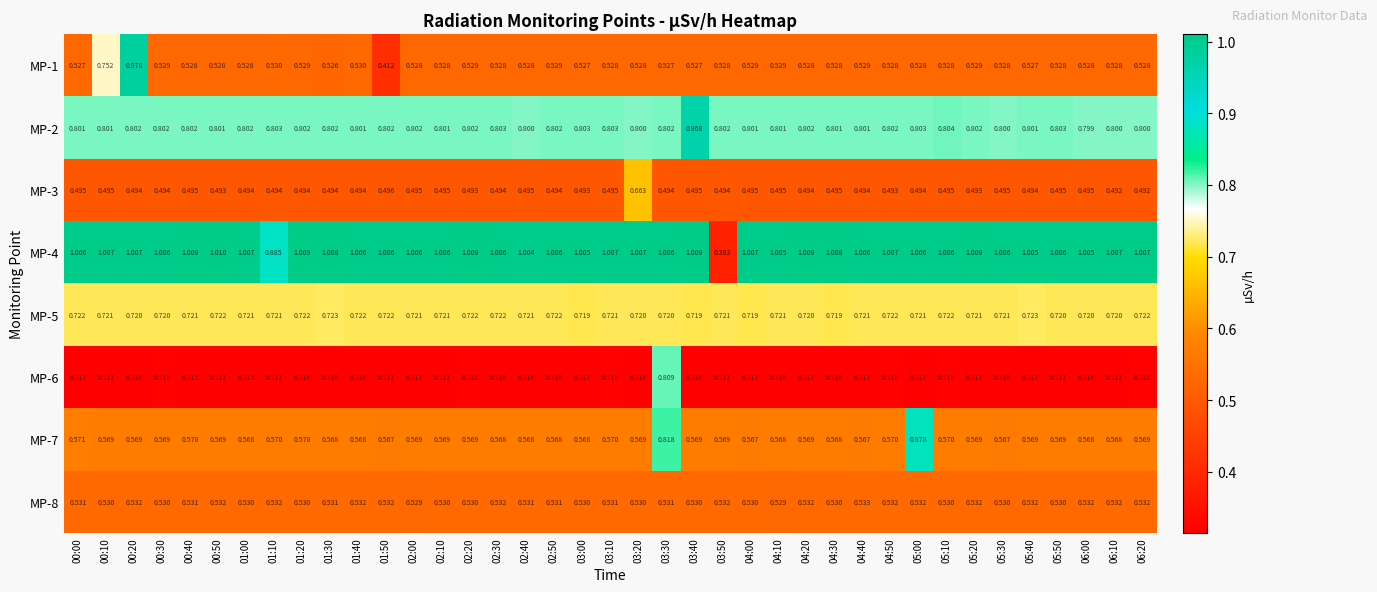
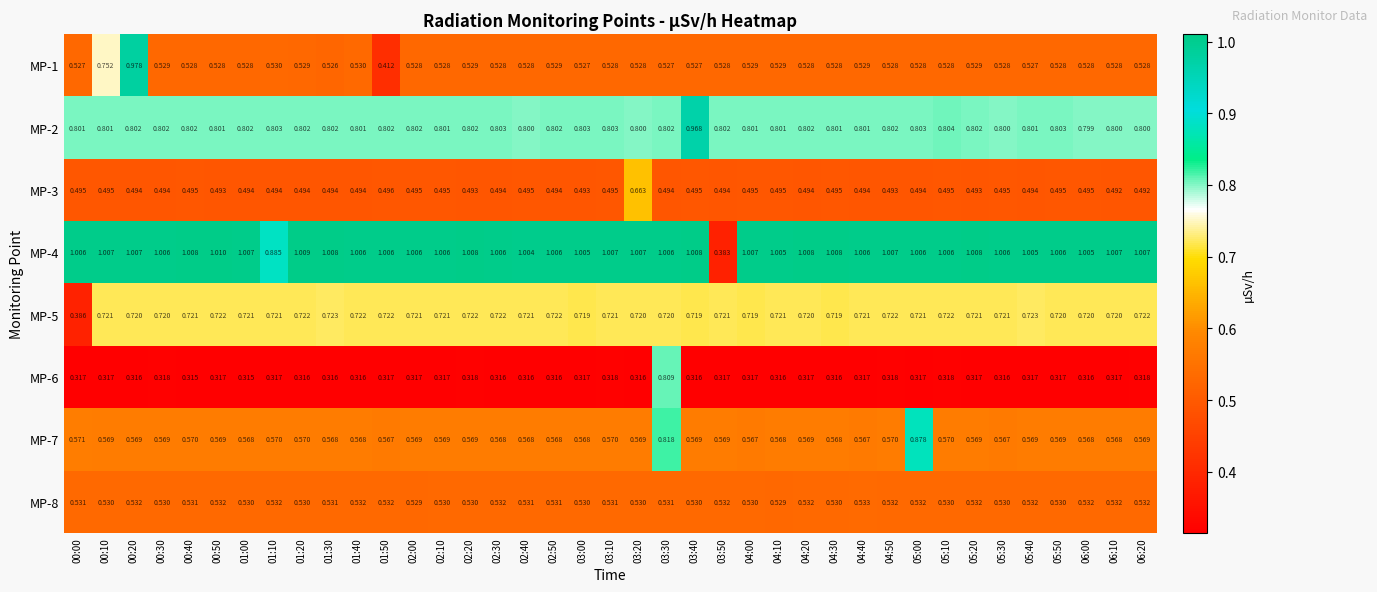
MP-5, 00:00: 0.722 -> 0.386
